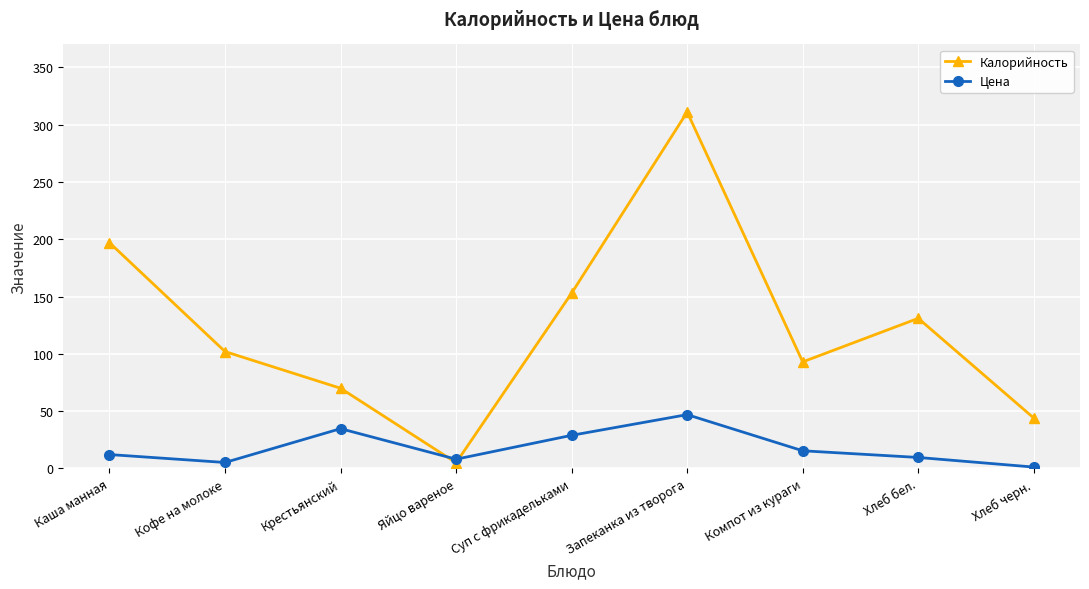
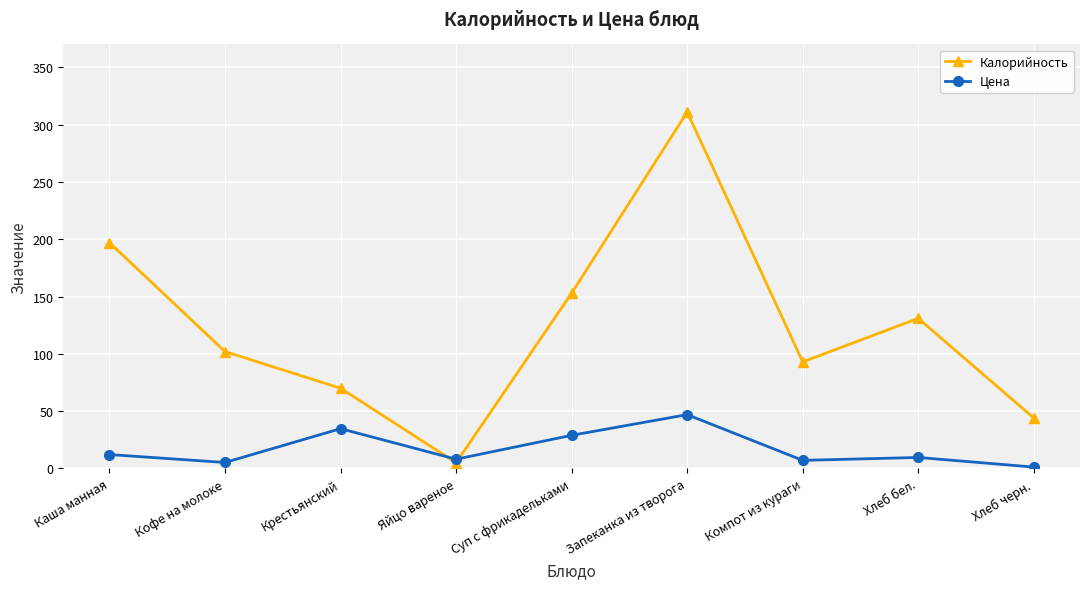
Цена, Компот из кураги: 15 -> 7
